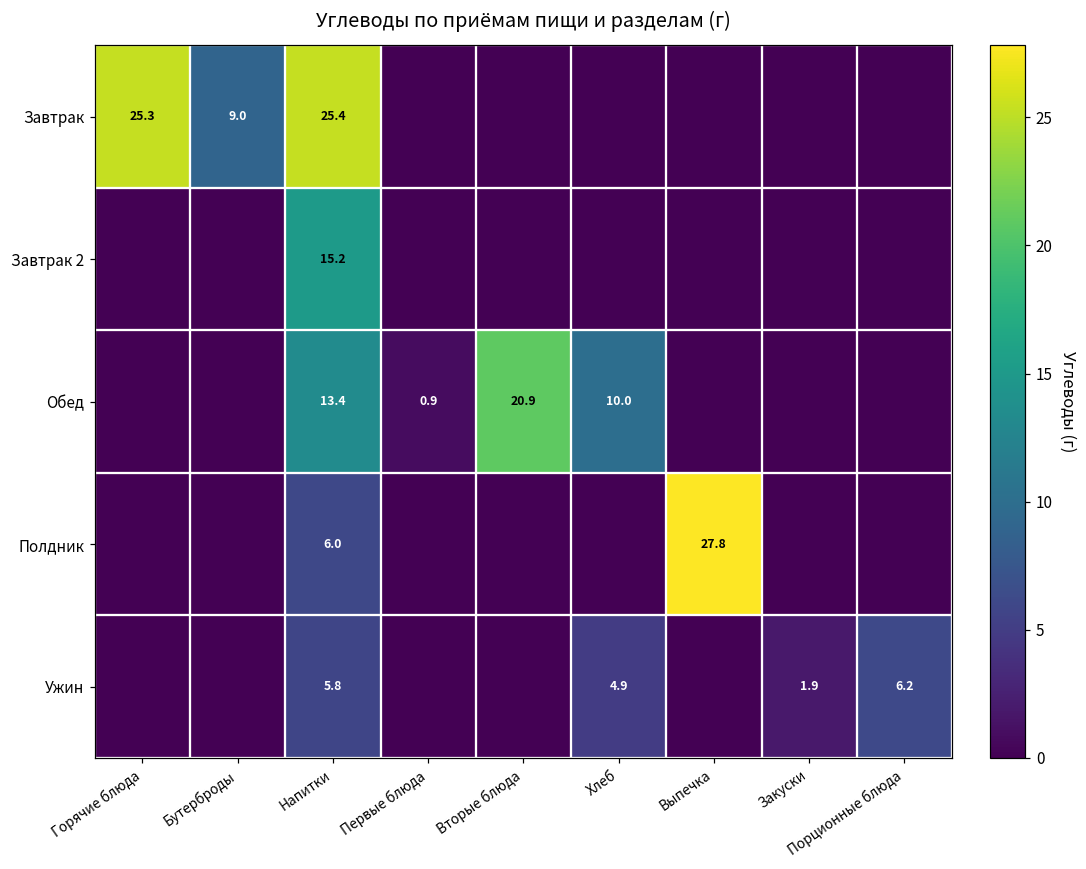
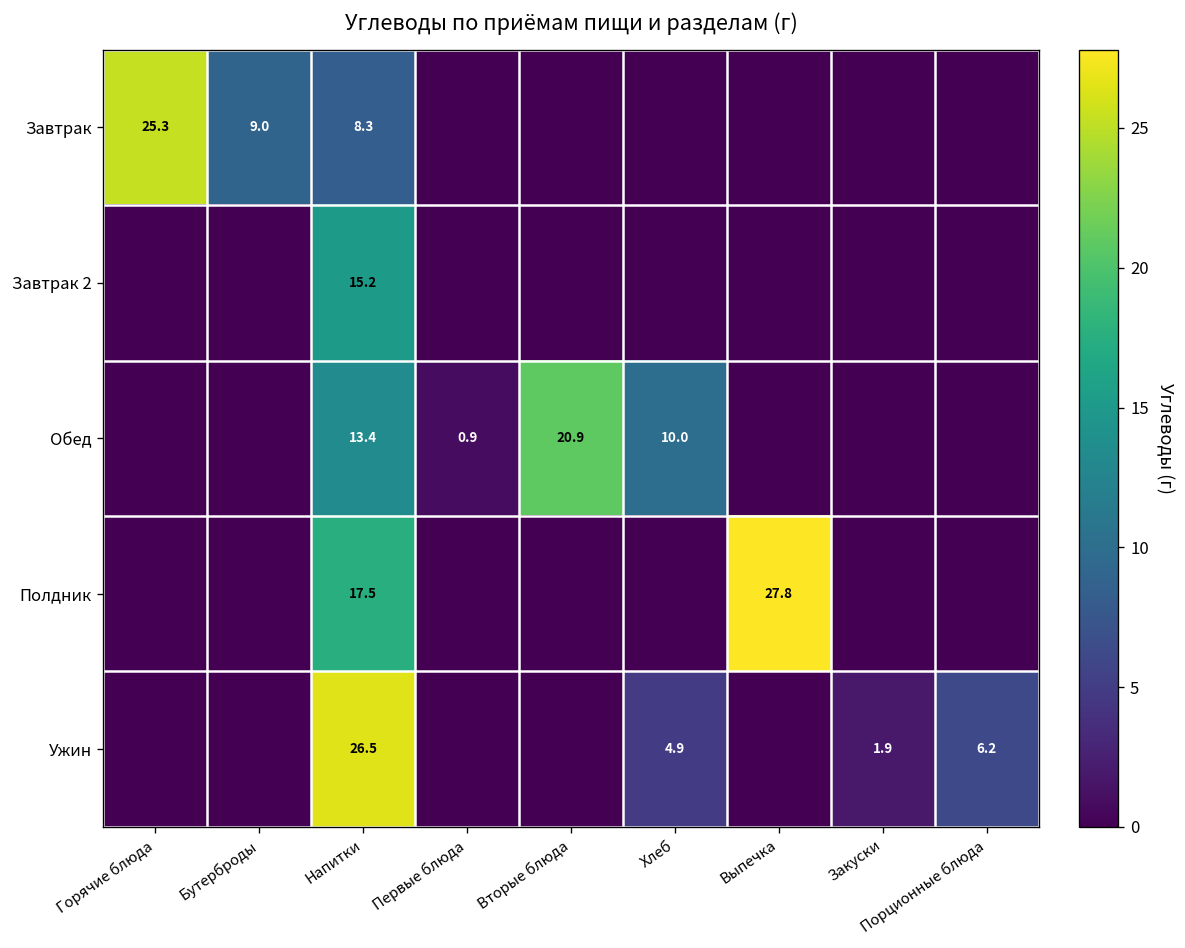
Завтрак, Напитки: 25.4 -> 8.3
Полдник, Напитки: 6.0 -> 17.5
Ужин, Напитки: 5.8 -> 26.5
